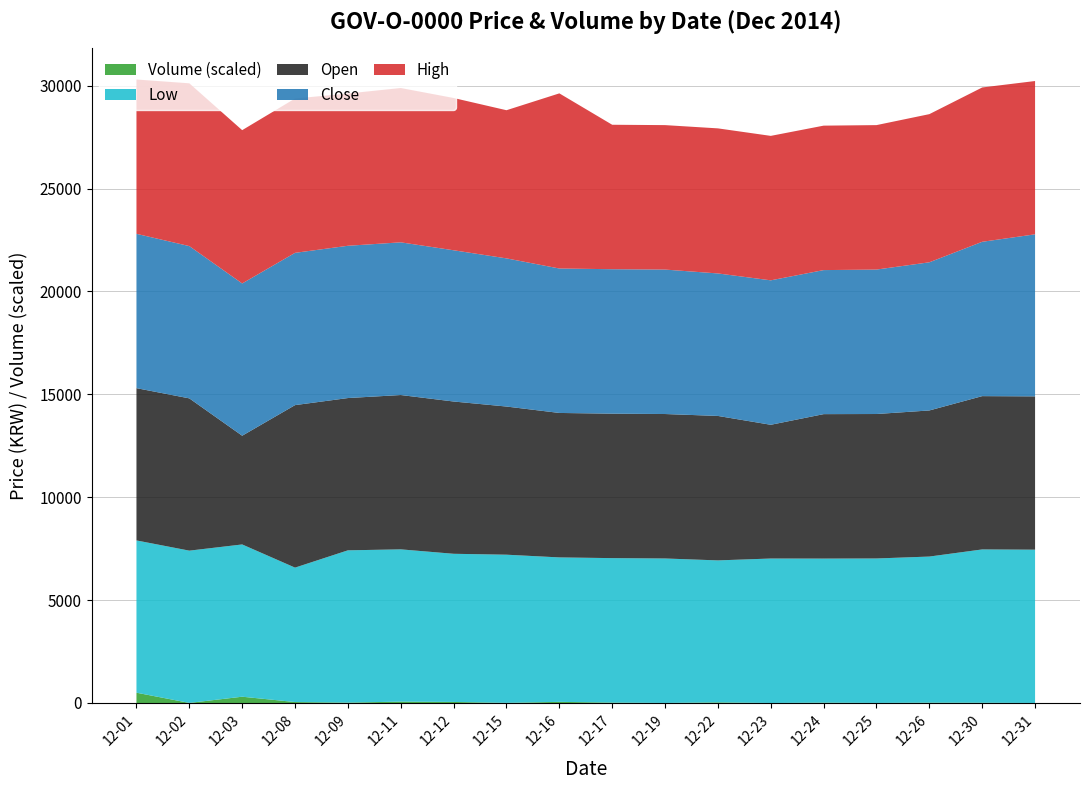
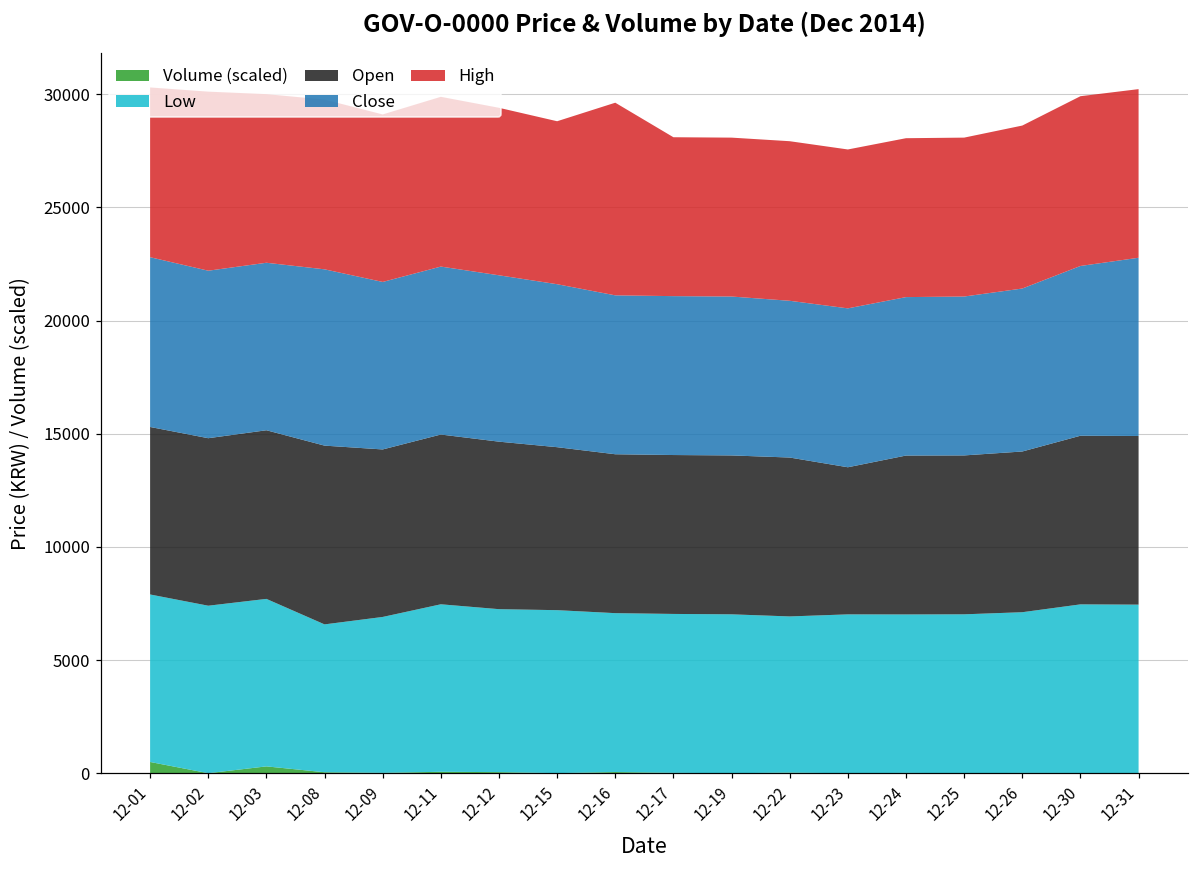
Open, 12-03: 5300 -> 7400
Close, 12-08: 7400 -> 7800
Low, 12-09: 7400 -> 6900
